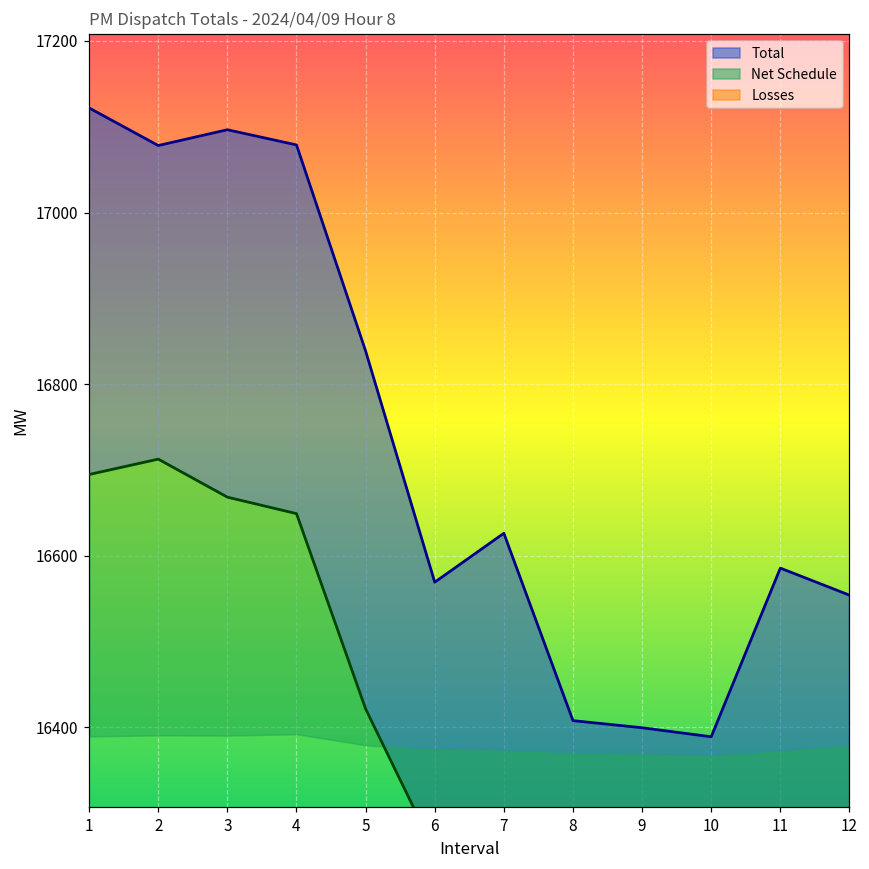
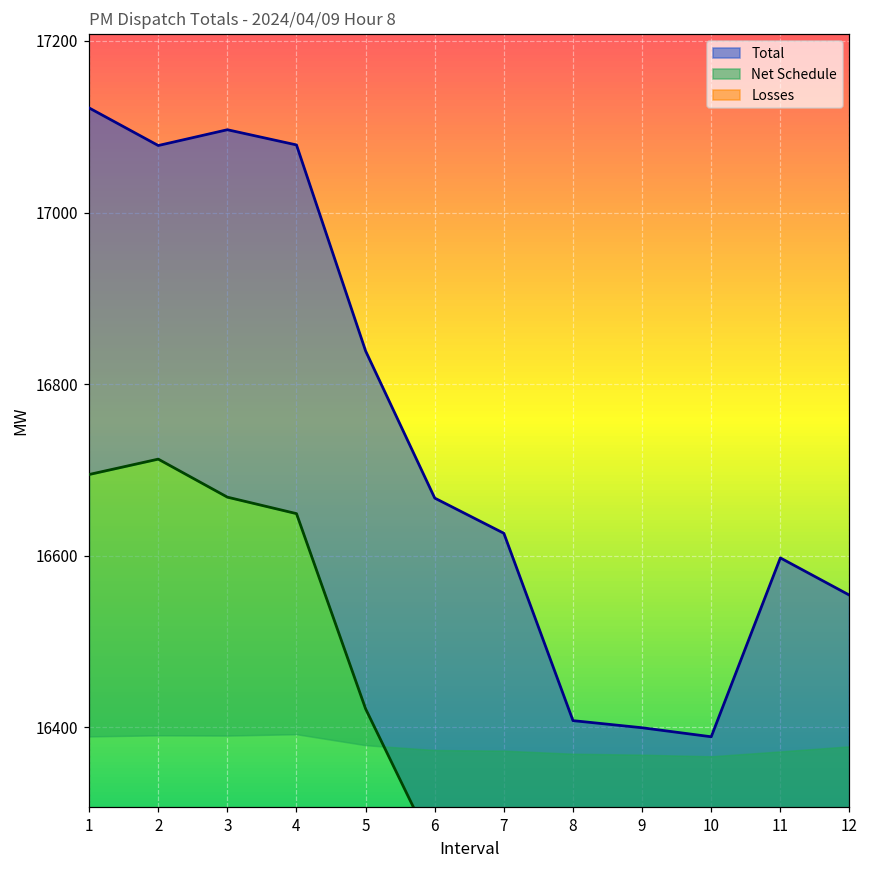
Total, 6: 16570 -> 16670
Total, 11: 16590 -> 16600
